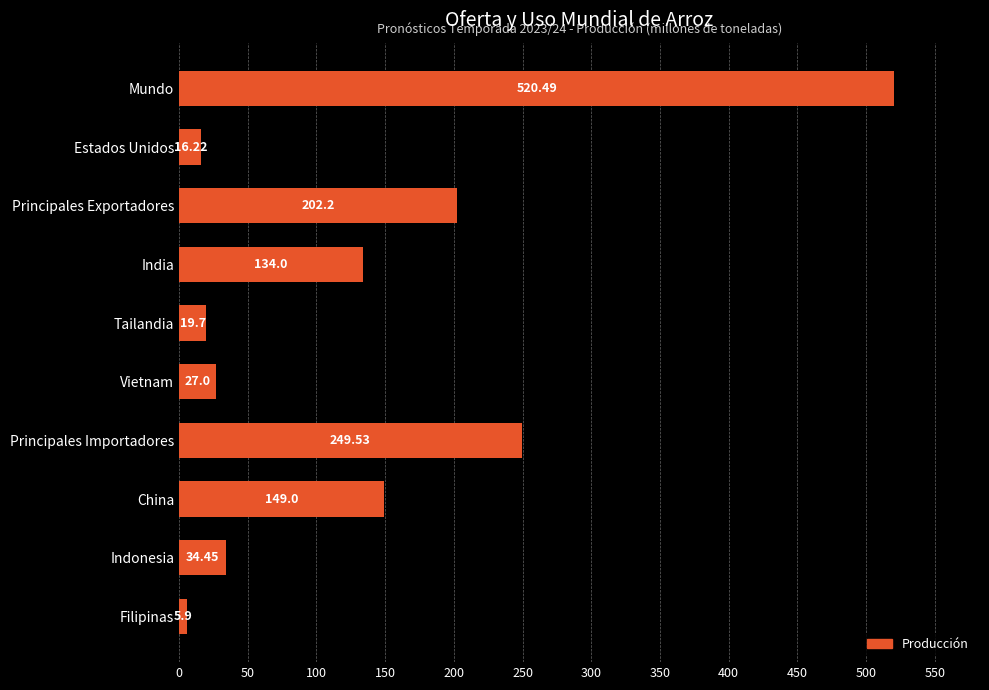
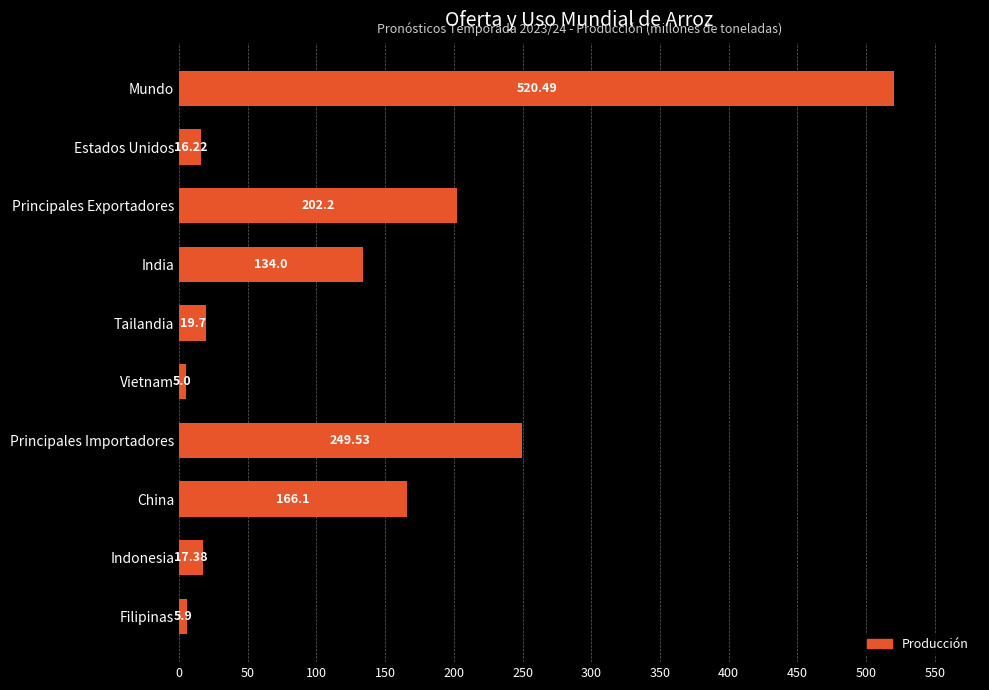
Vietnam: 27.0 -> 5.0
China: 149.0 -> 166.1
Indonesia: 34.45 -> 17.38
